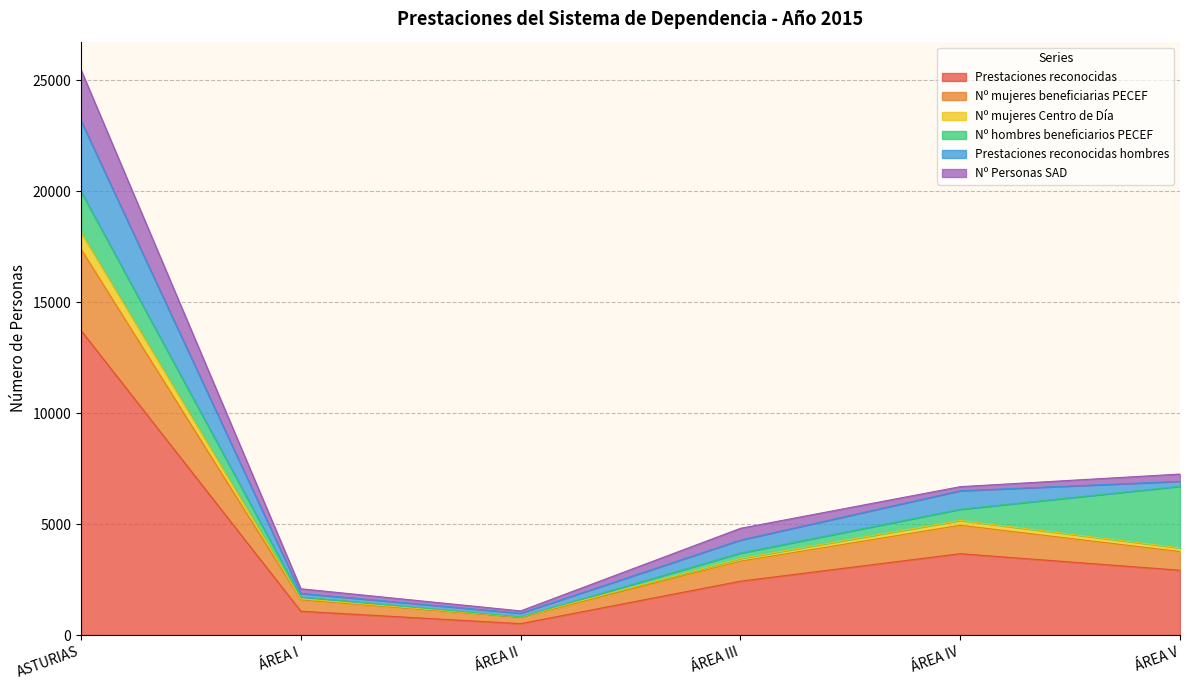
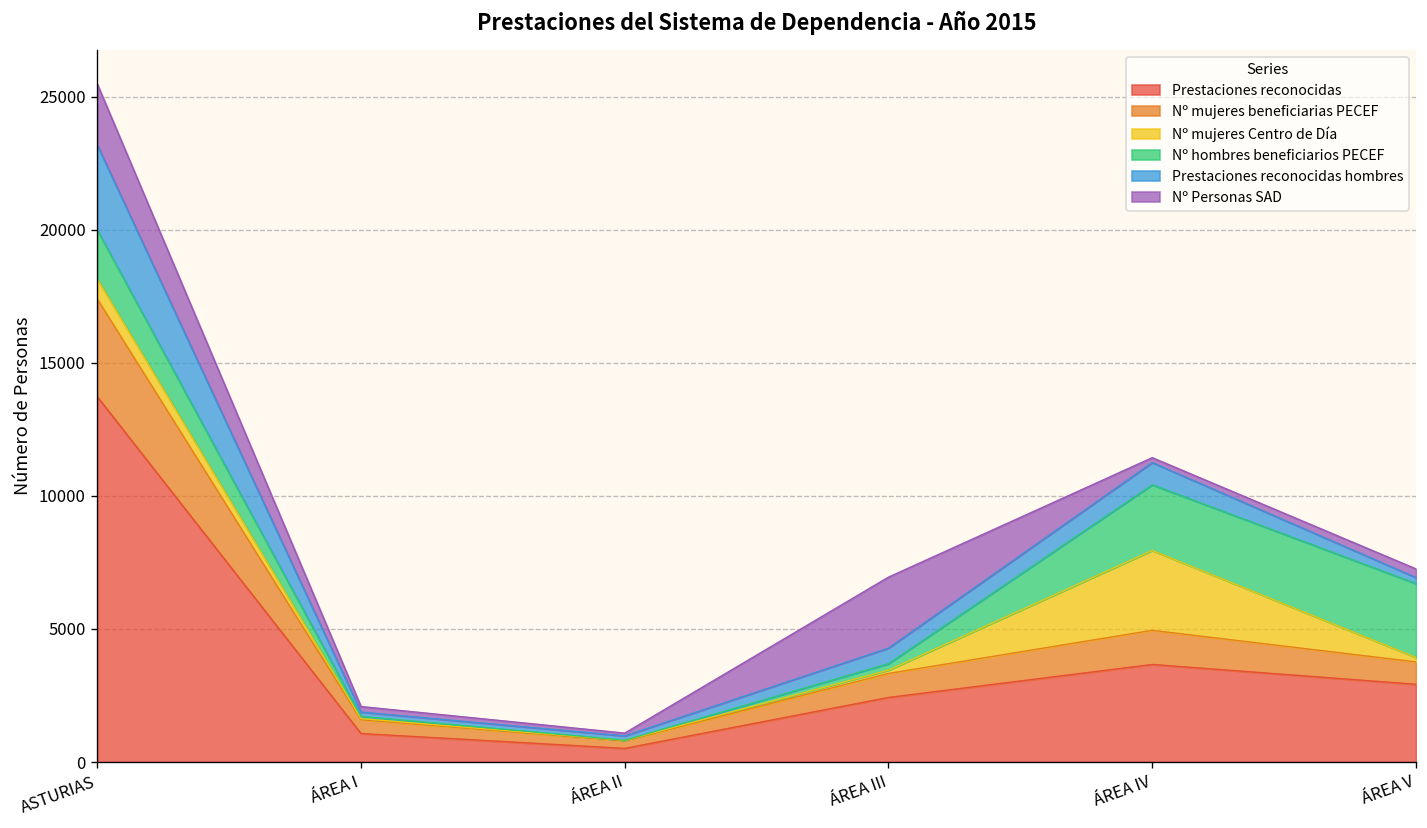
Nº Personas SAD, ÁREA III: 500 -> 2700
Nº mujeres Centro de Día, ÁREA IV: 200 -> 3000
Nº hombres beneficiarios PECEF, ÁREA IV: 500 -> 2500
